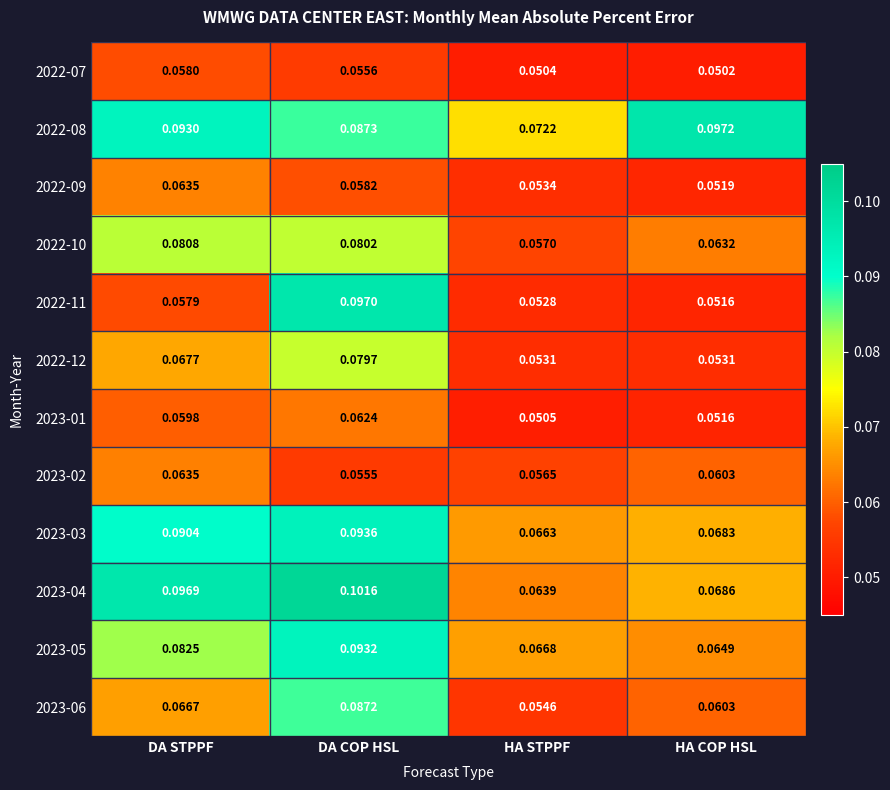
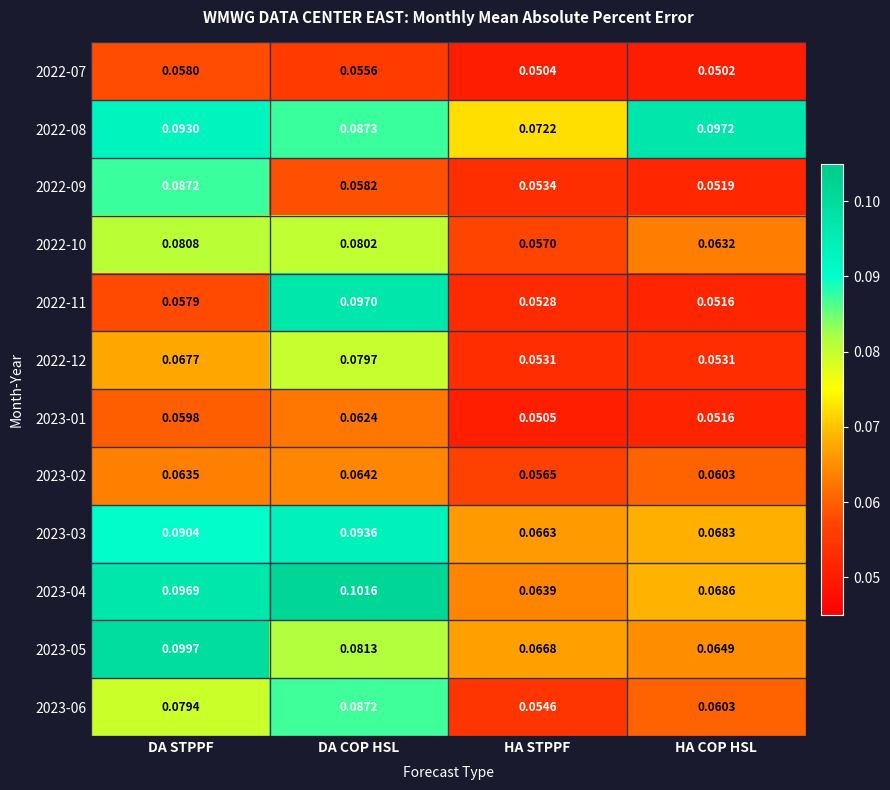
2022-09, DA STPPF: 0.0635 -> 0.0872
2023-02, DA COP HSL: 0.0555 -> 0.0642
2023-05, DA STPPF: 0.0825 -> 0.0997
2023-05, DA COP HSL: 0.0932 -> 0.0813
2023-06, DA STPPF: 0.0667 -> 0.0794
